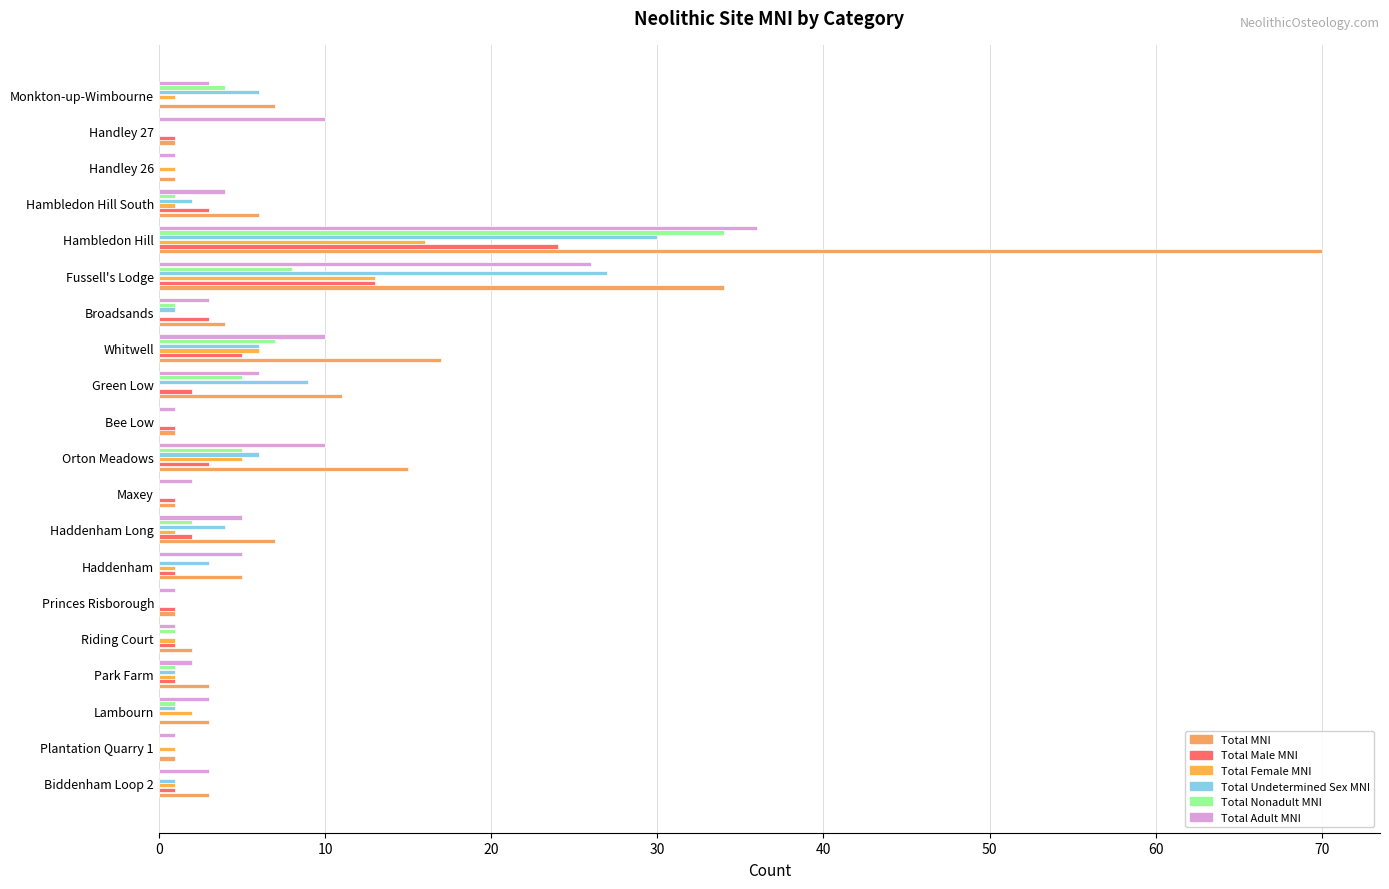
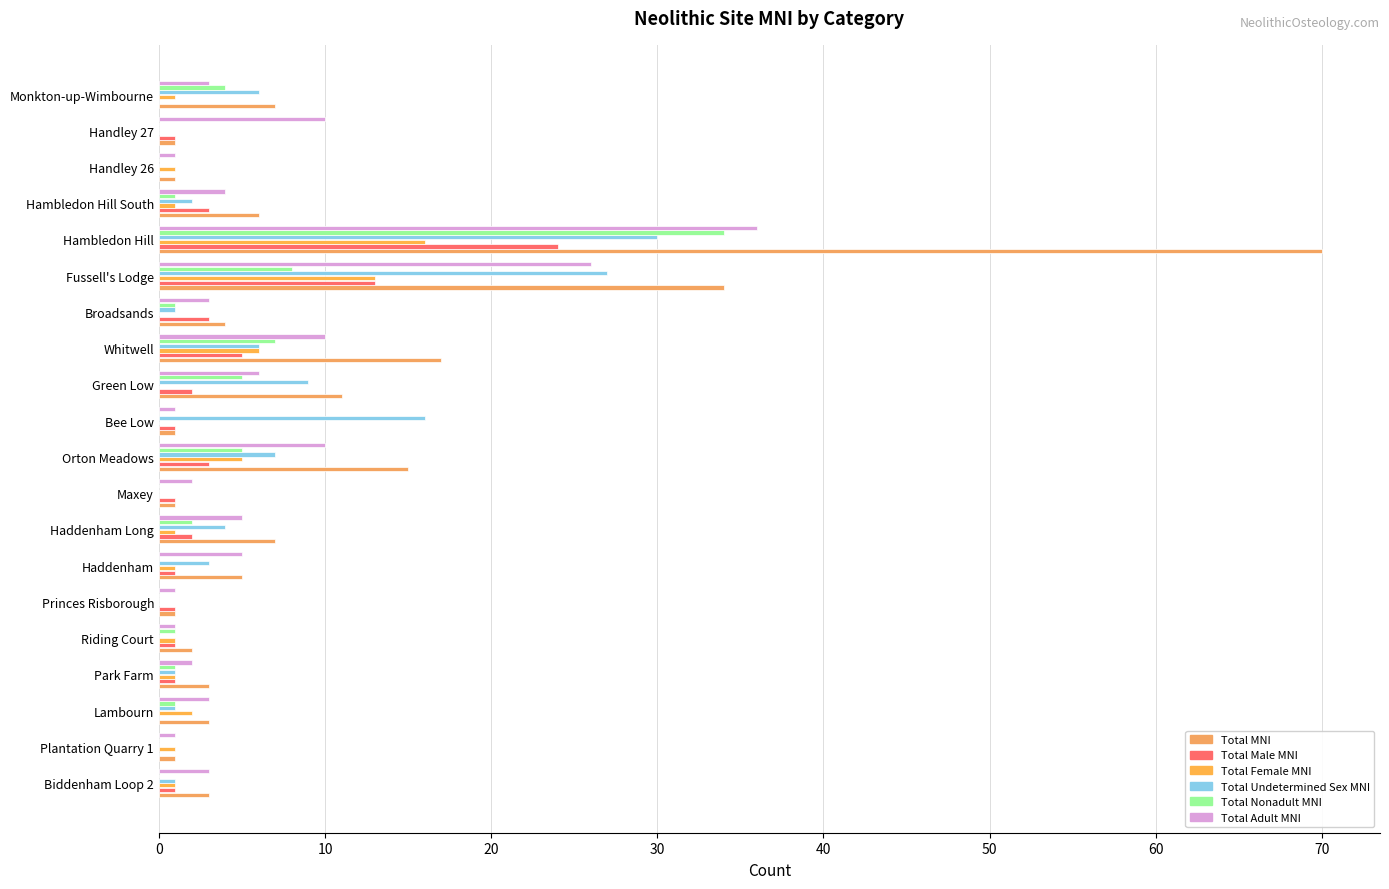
Total Undetermined Sex MNI, Bee Low: 0 -> 16
Total Undetermined Sex MNI, Orton Meadows: 6 -> 7
